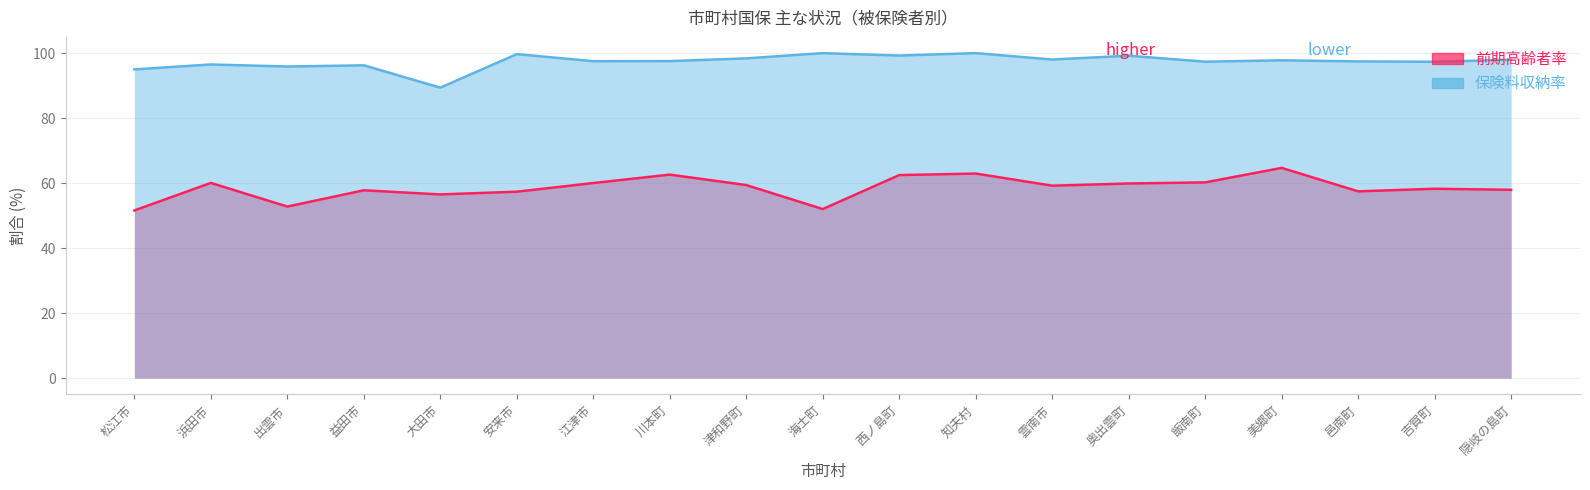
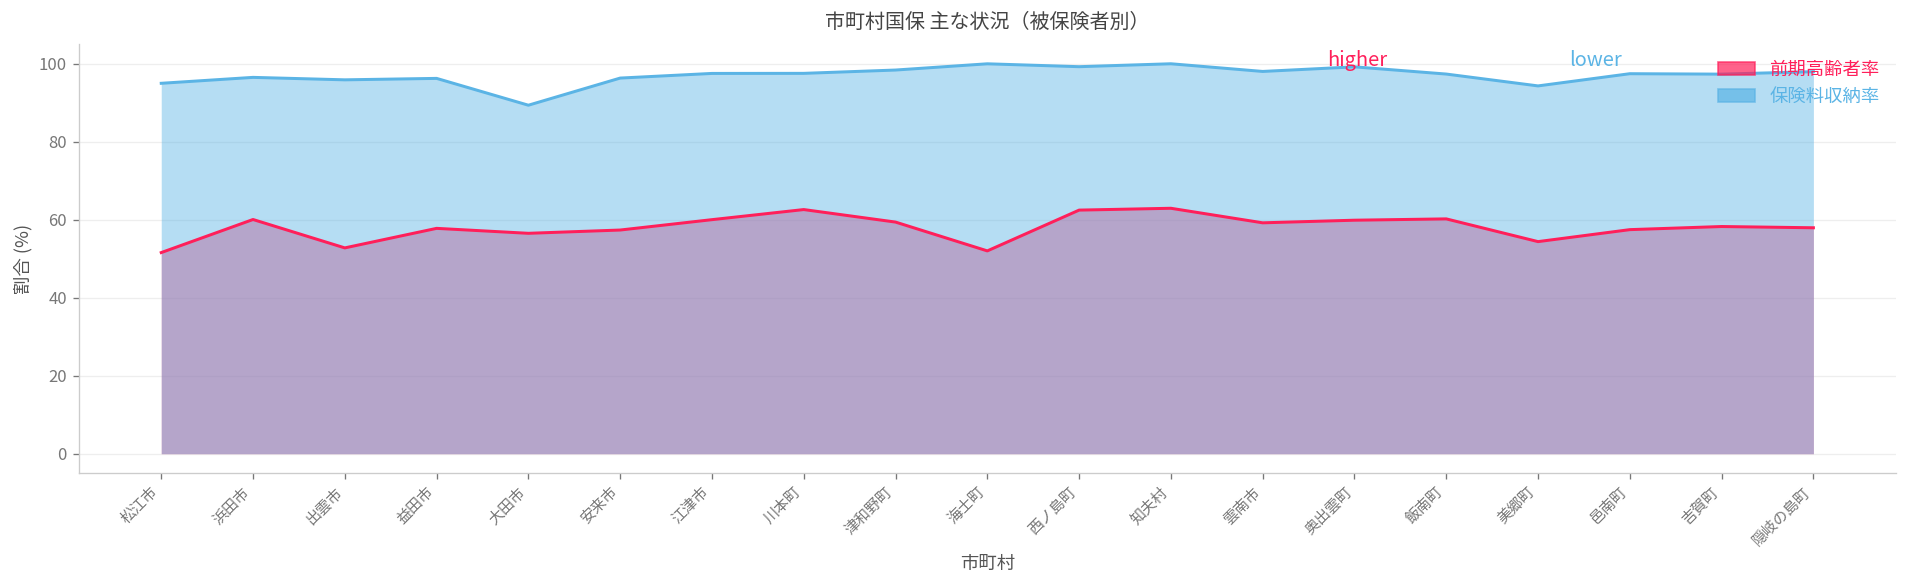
保険料収納率, 安来市: 100 -> 96
前期高齢者率, 美郷町: 65 -> 54
保険料収納率, 美郷町: 98 -> 94
